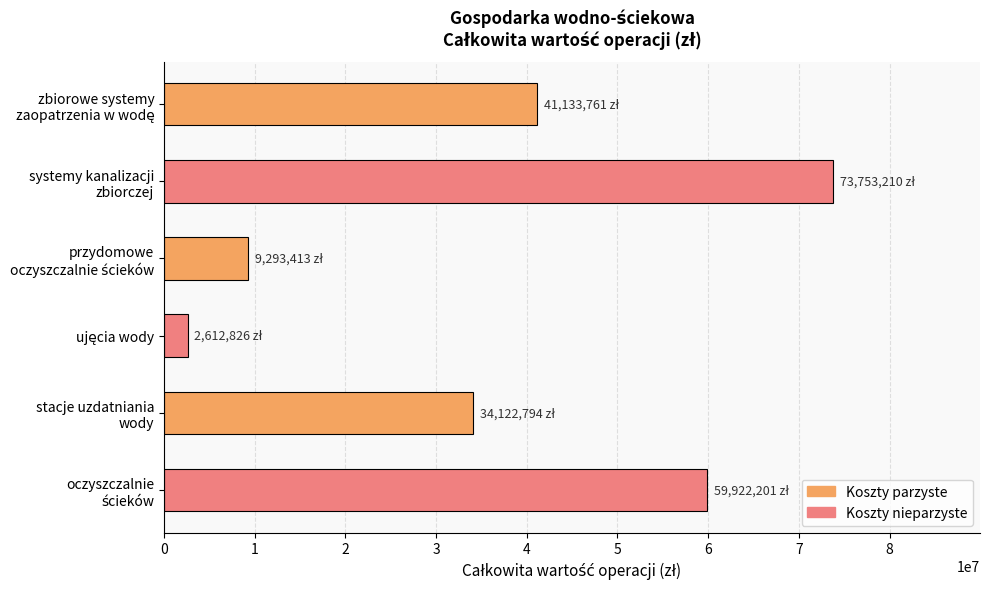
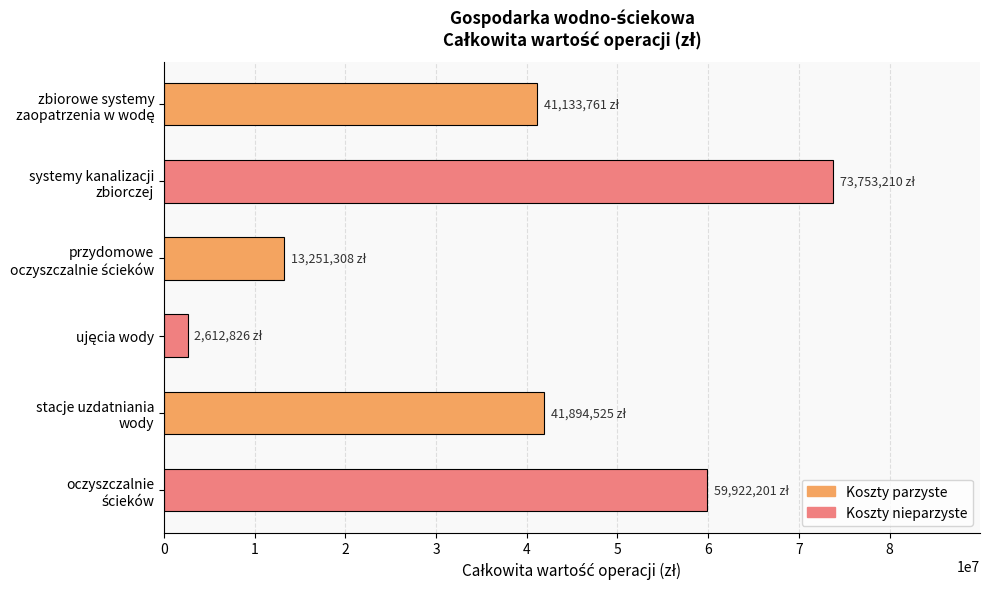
przydomowe oczyszczalnie ścieków: 9,293,413 -> 13,251,308
stacje uzdatniania wody: 34,122,794 -> 41,894,525
